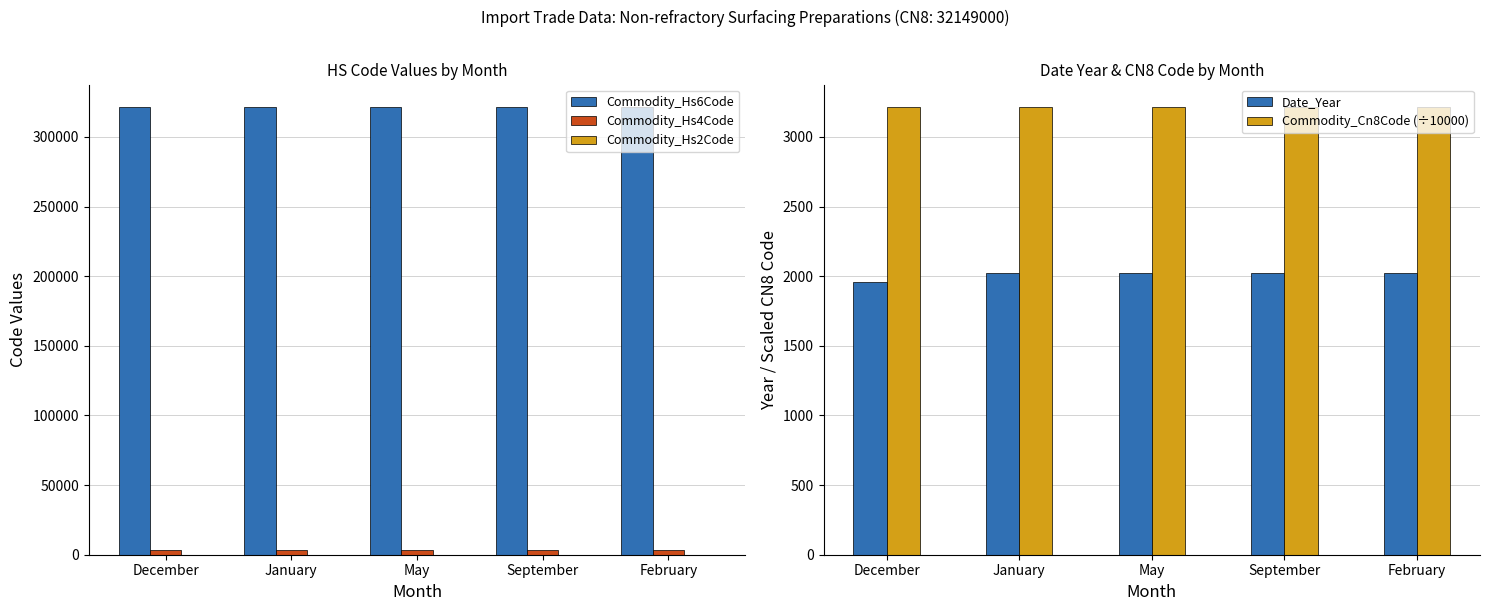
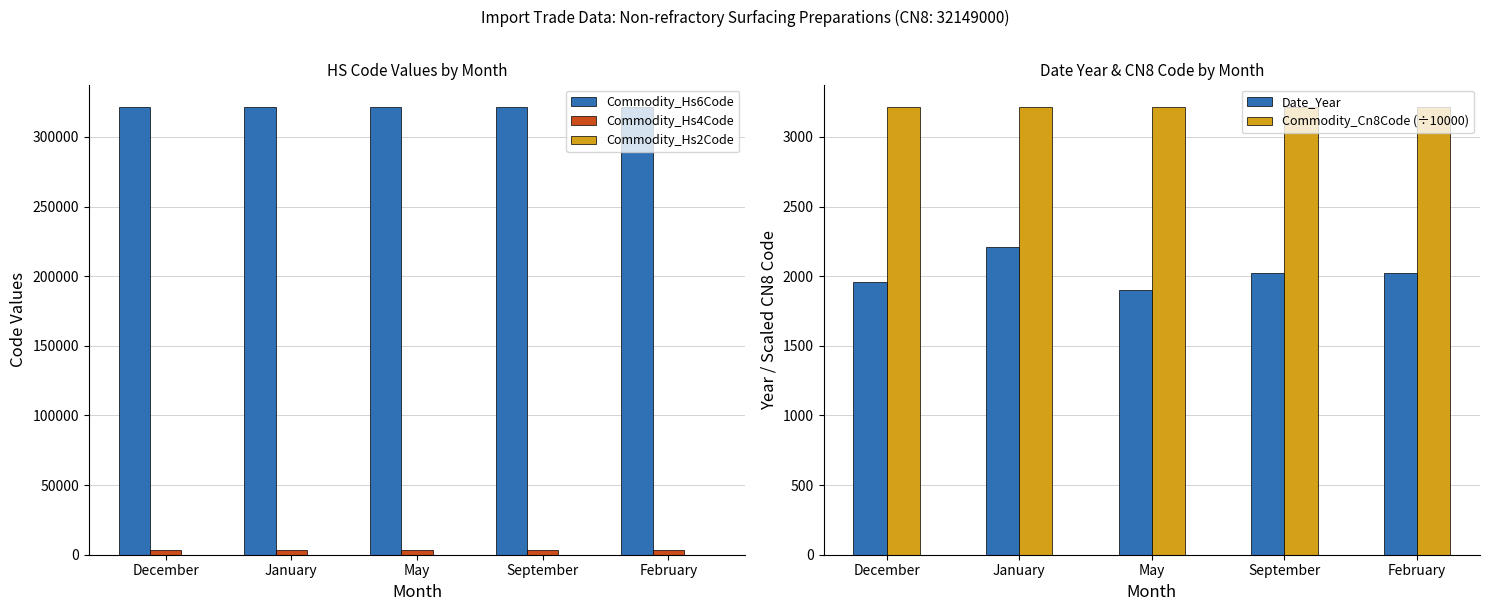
Date Year & CN8 Code by Month, Date_Year, January: 2020 -> 2210
Date Year & CN8 Code by Month, Date_Year, May: 2020 -> 1900
